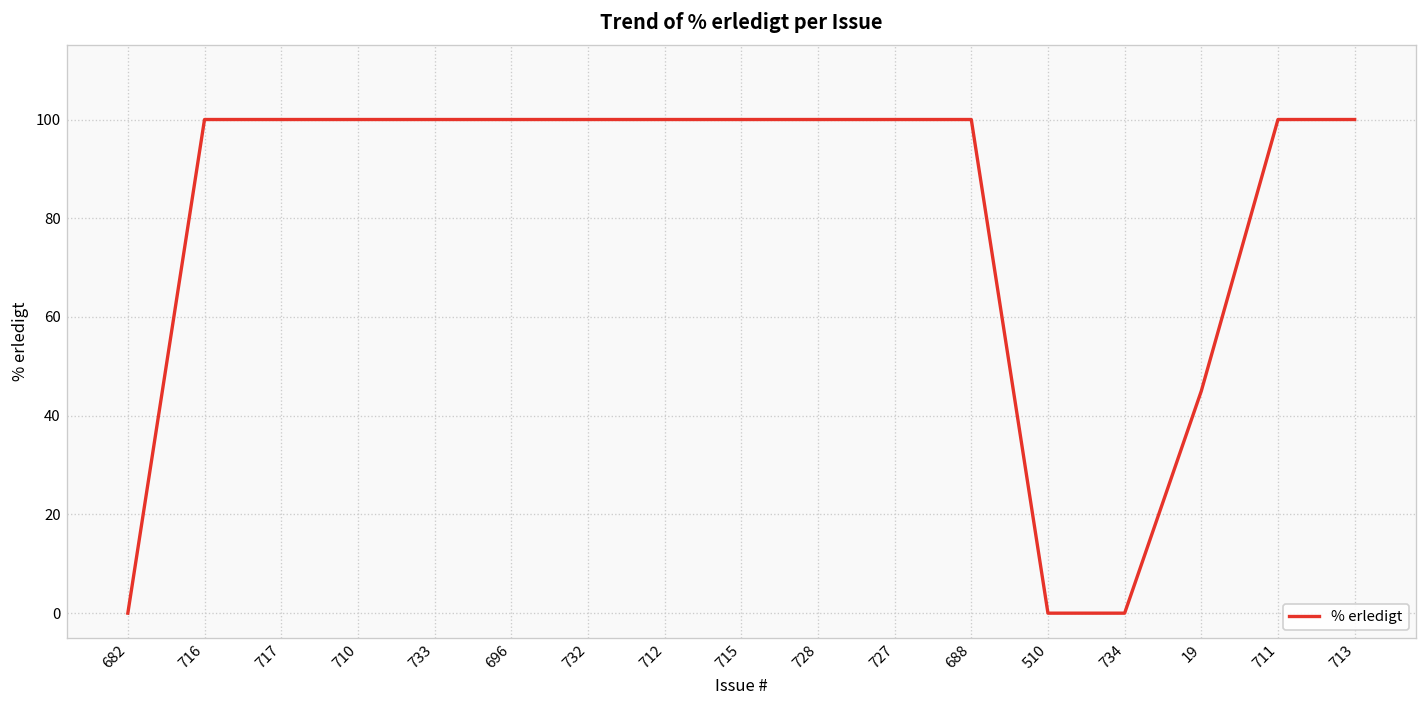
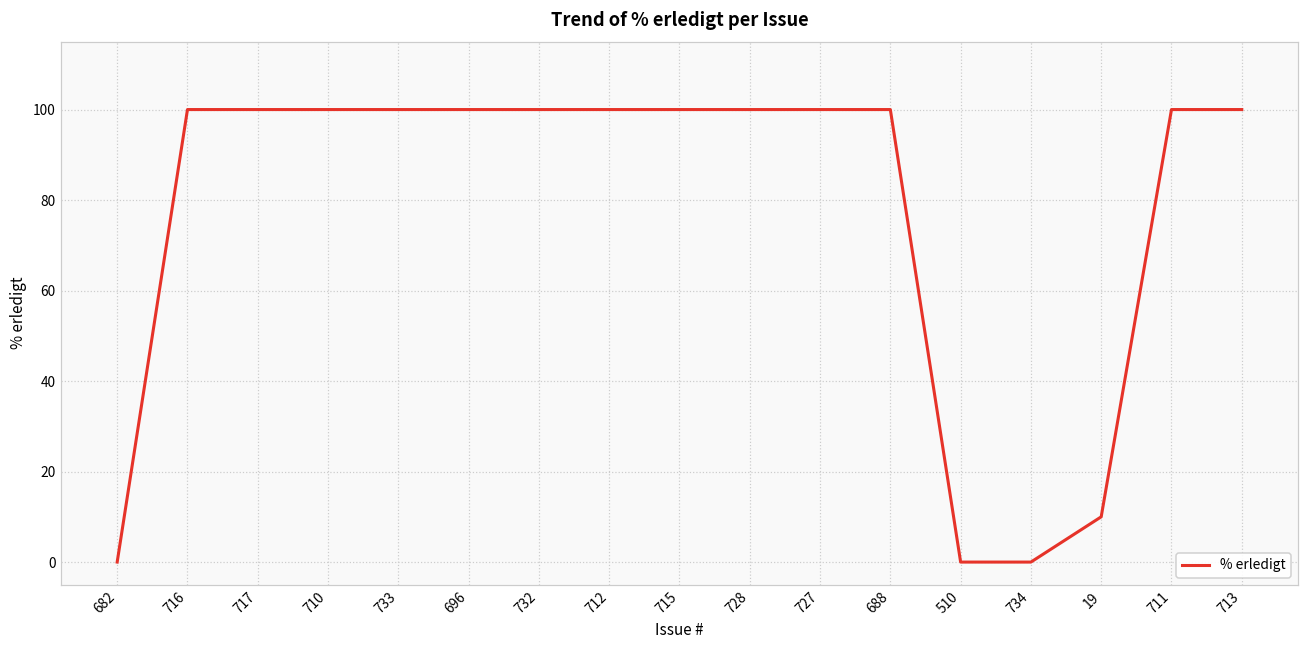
19: 45 -> 10
